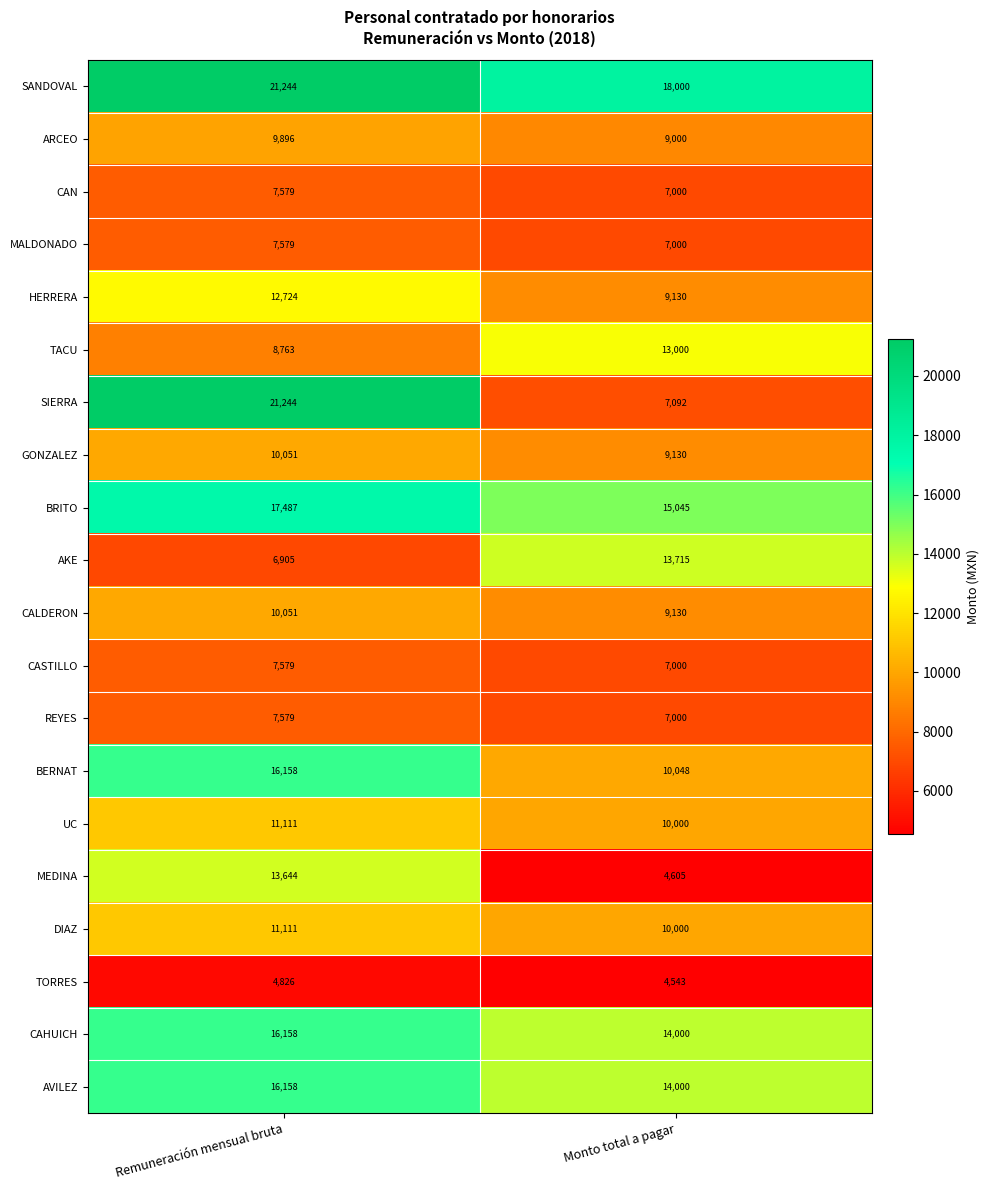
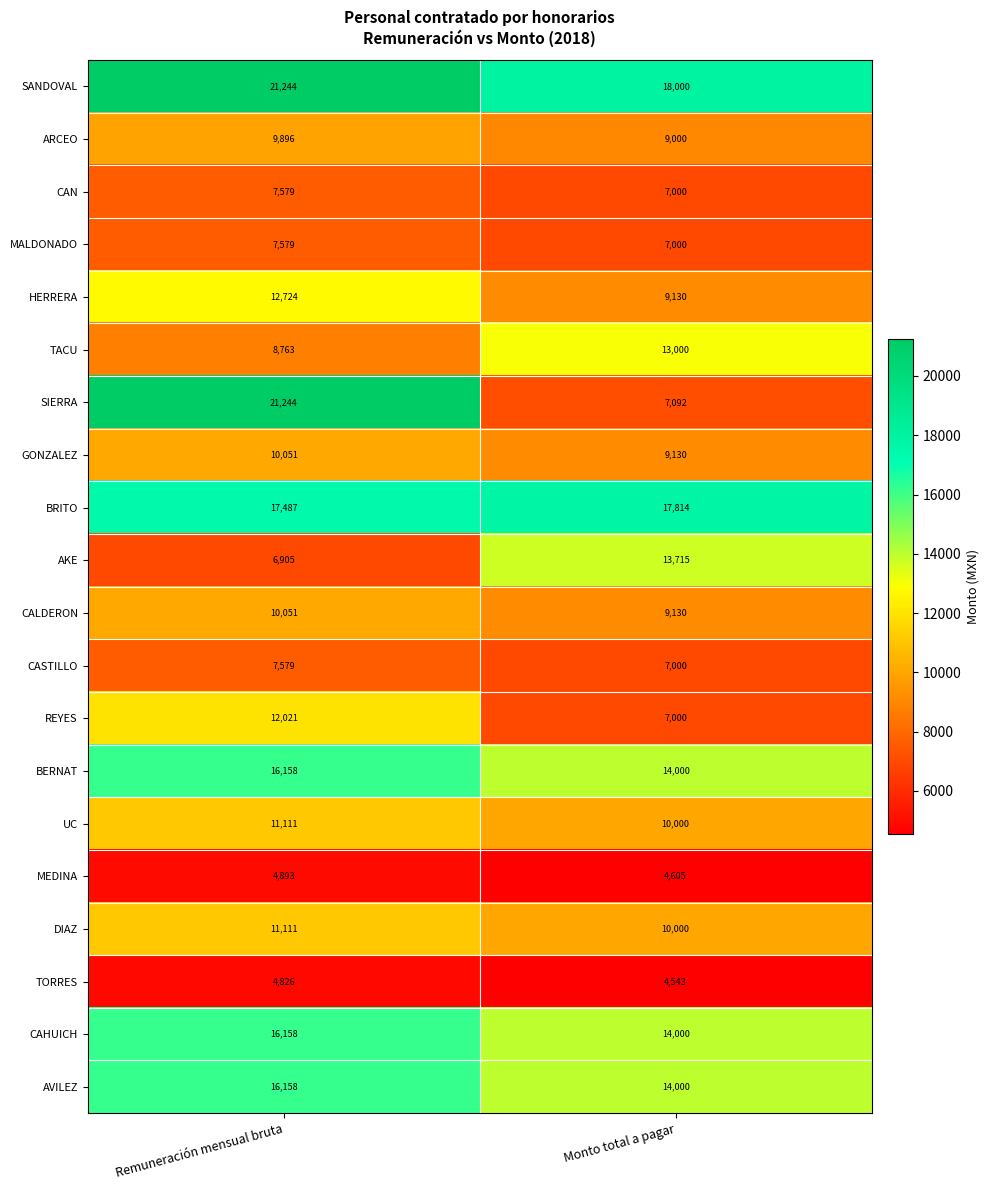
BRITO, Monto total a pagar: 15,045 -> 17,814
REYES, Remuneración mensual bruta: 7,579 -> 12,021
BERNAT, Monto total a pagar: 10,048 -> 14,000
MEDINA, Remuneración mensual bruta: 13,644 -> 4,893
